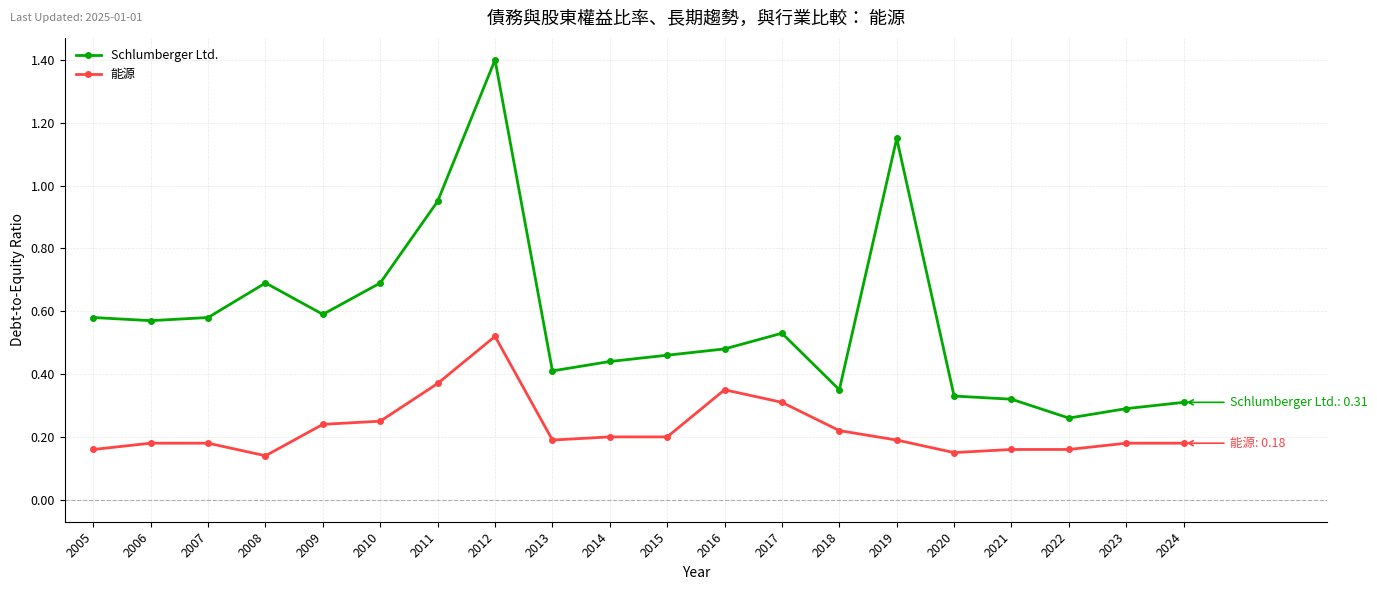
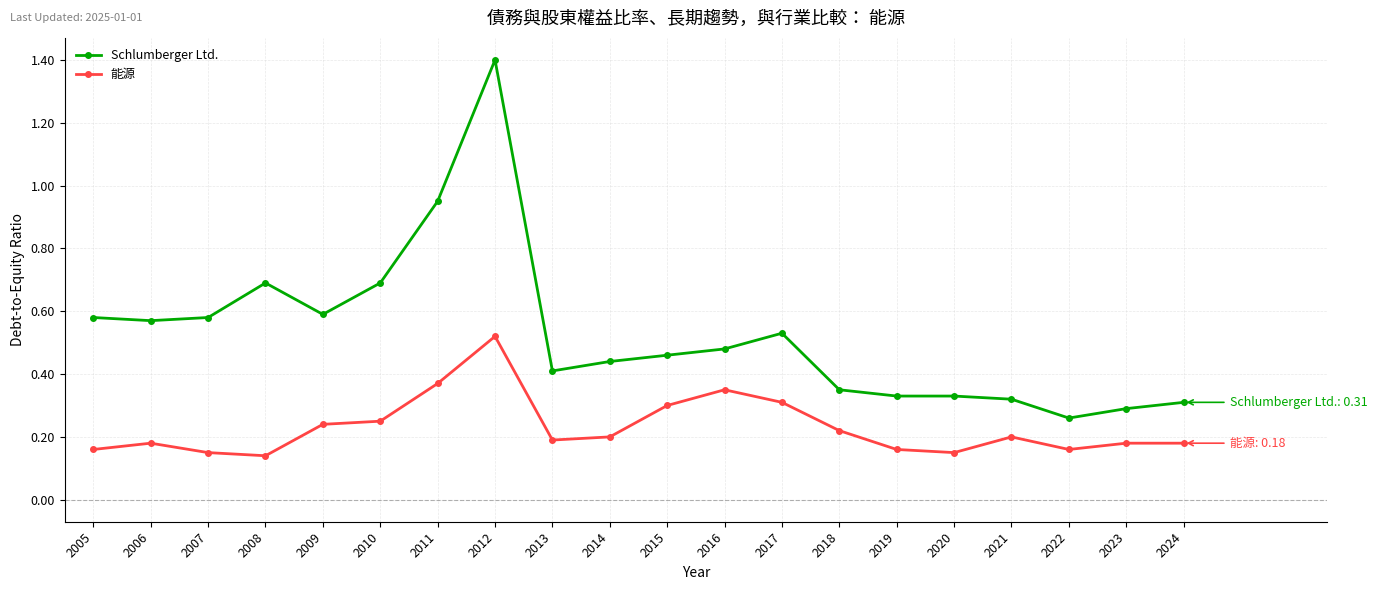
能源, 2007: 0.18 -> 0.15
能源, 2015: 0.2 -> 0.3
Schlumberger Ltd., 2019: 1.15 -> 0.33
能源, 2019: 0.19 -> 0.16
能源, 2021: 0.16 -> 0.20
